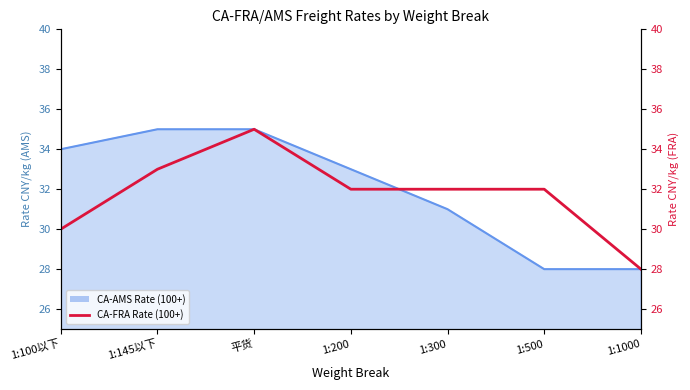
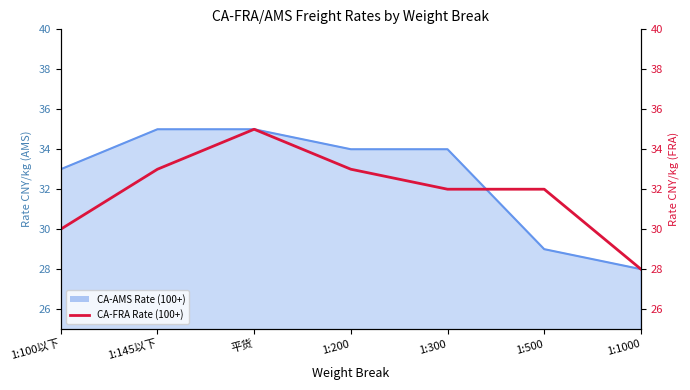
CA-AMS Rate (100+), 1:100以下: 34 -> 33
CA-AMS Rate (100+), 1:200: 33 -> 34
CA-AMS Rate (100+), 1:300: 31 -> 34
CA-AMS Rate (100+), 1:500: 28 -> 29
CA-FRA Rate (100+), 1:200: 32 -> 33
